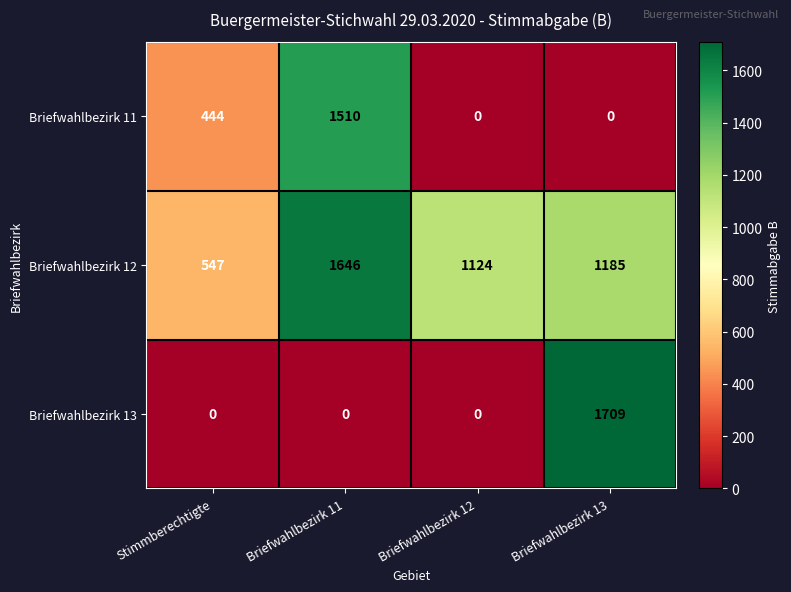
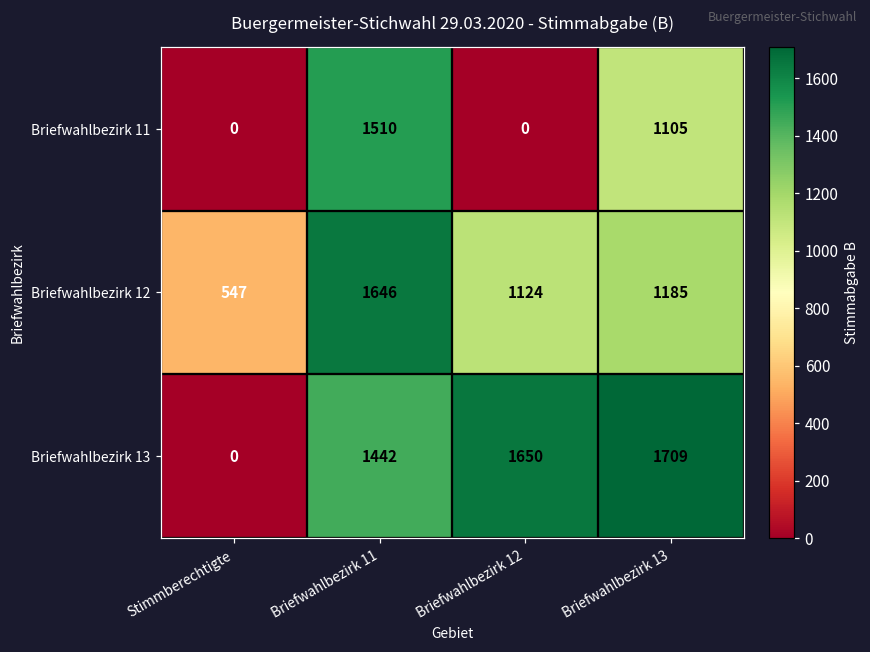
Briefwahlbezirk 11, Stimmberechtigte: 444 -> 0
Briefwahlbezirk 11, Briefwahlbezirk 13: 0 -> 1105
Briefwahlbezirk 13, Briefwahlbezirk 11: 0 -> 1442
Briefwahlbezirk 13, Briefwahlbezirk 12: 0 -> 1650
